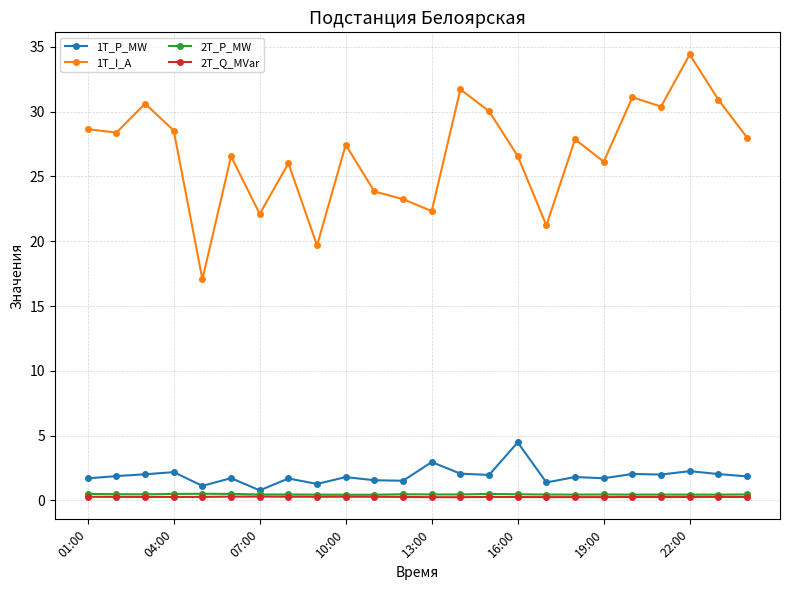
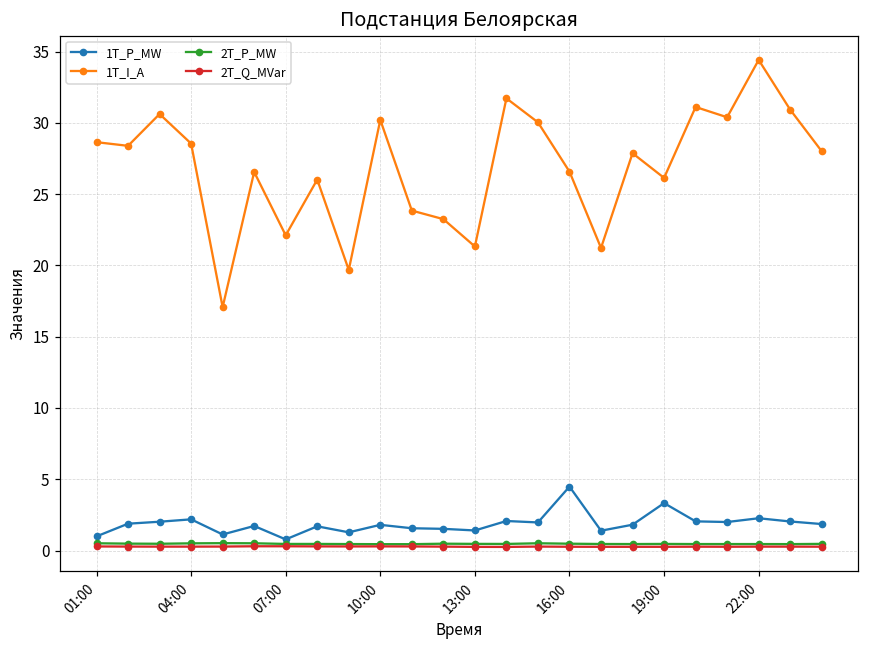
1T_P_MW, 01:00: 1.7 -> 1.0
1T_I_A, 10:00: 27.4 -> 30.2
1T_P_MW, 13:00: 3.0 -> 1.4
1T_I_A, 13:00: 22.3 -> 21.3
1T_P_MW, 19:00: 1.7 -> 3.3
